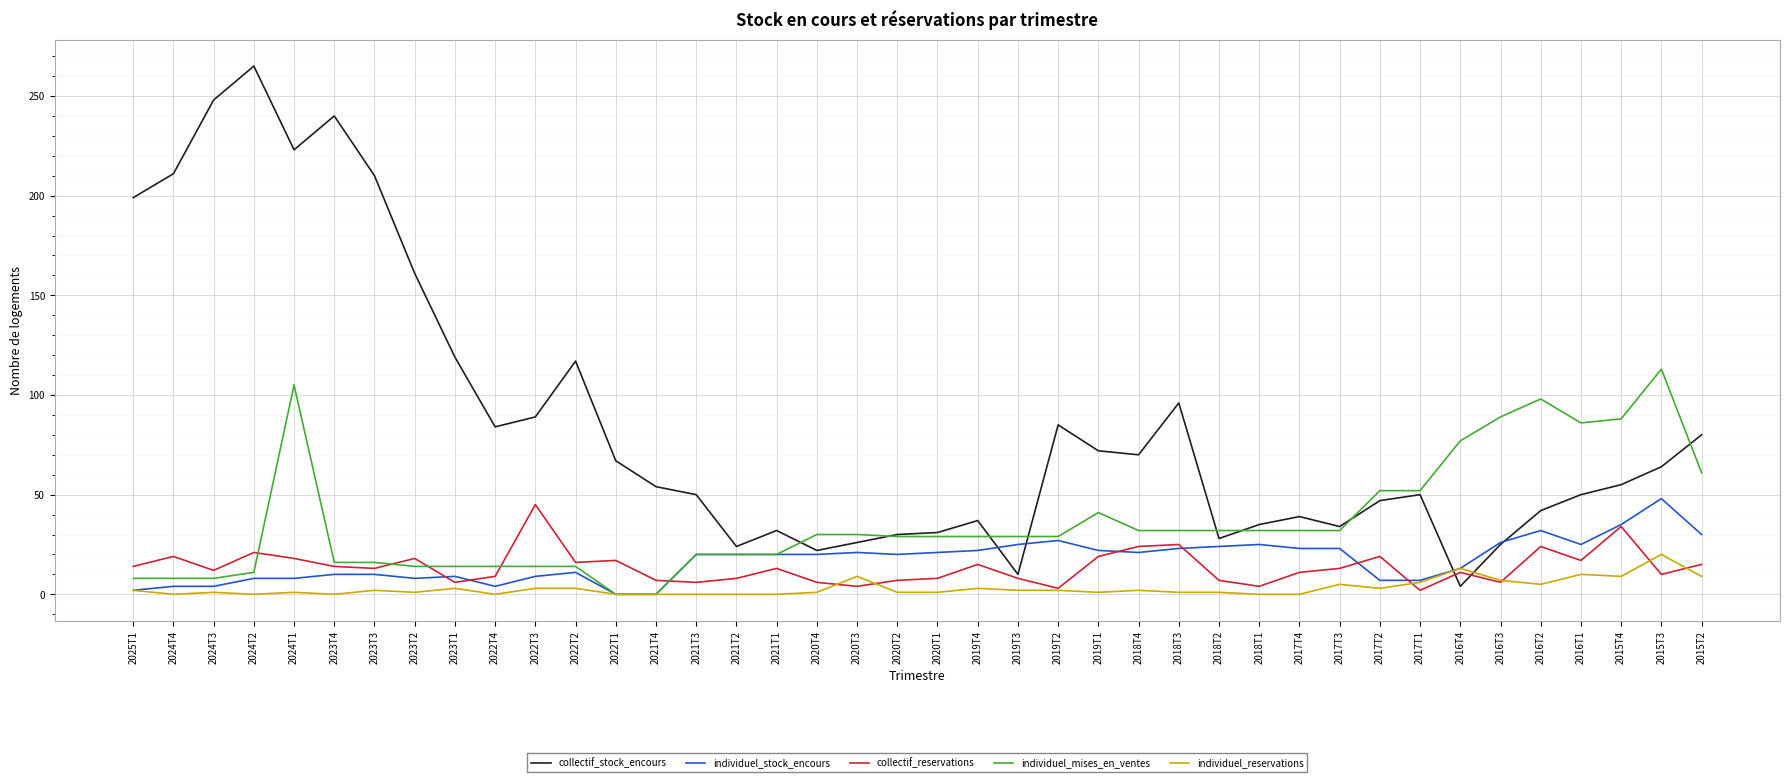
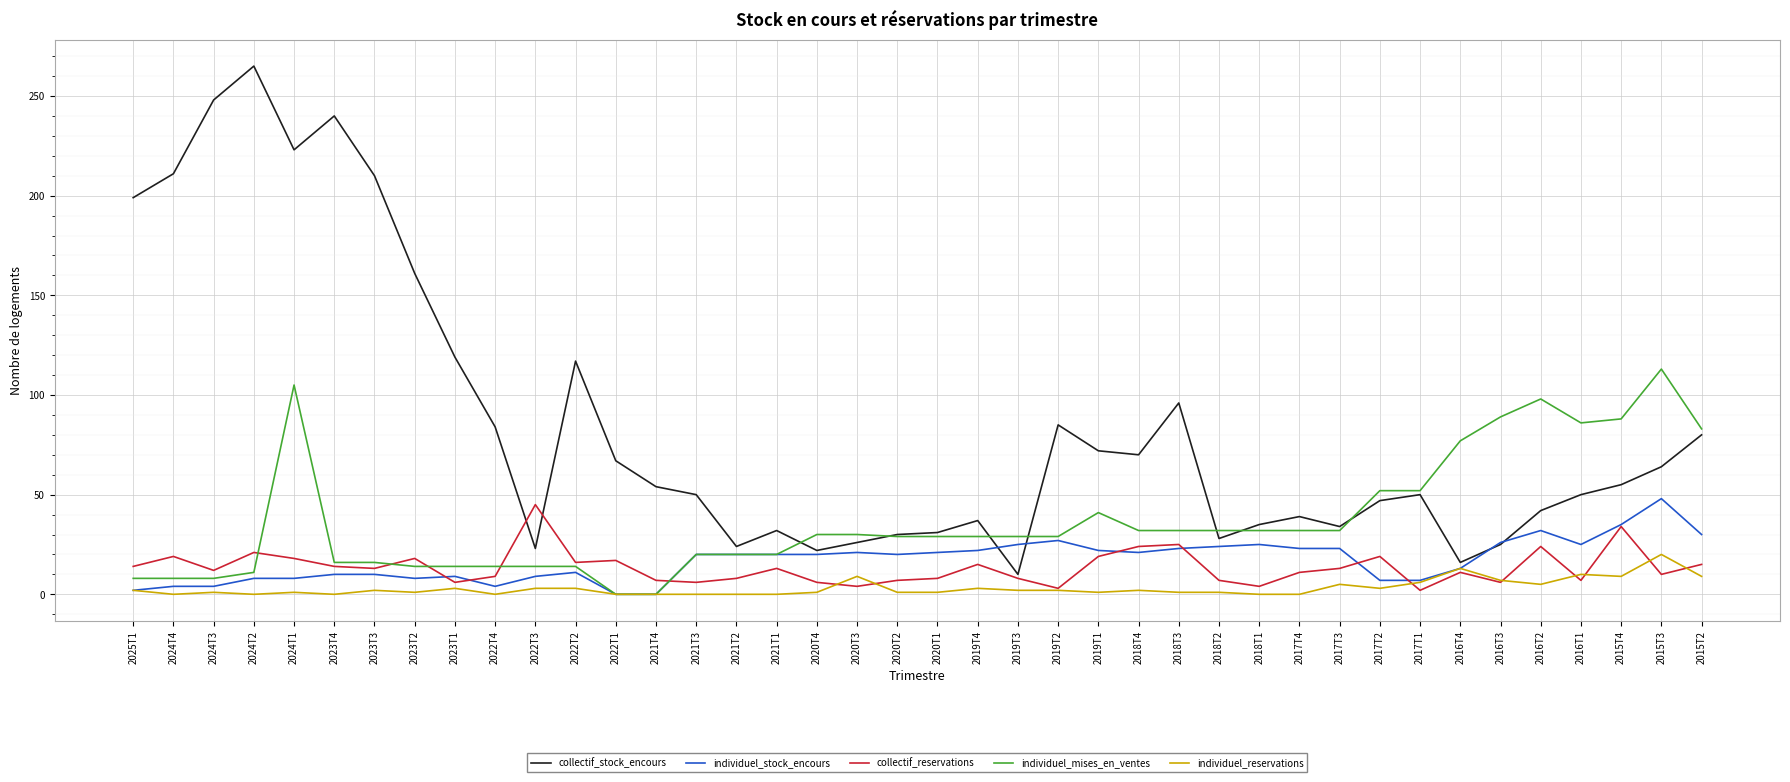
collectif_stock_encours, 2022T3: 89 -> 23
collectif_stock_encours, 2016T4: 4 -> 16
collectif_reservations, 2016T1: 17 -> 7
individuel_mises_en_ventes, 2015T2: 61 -> 83
